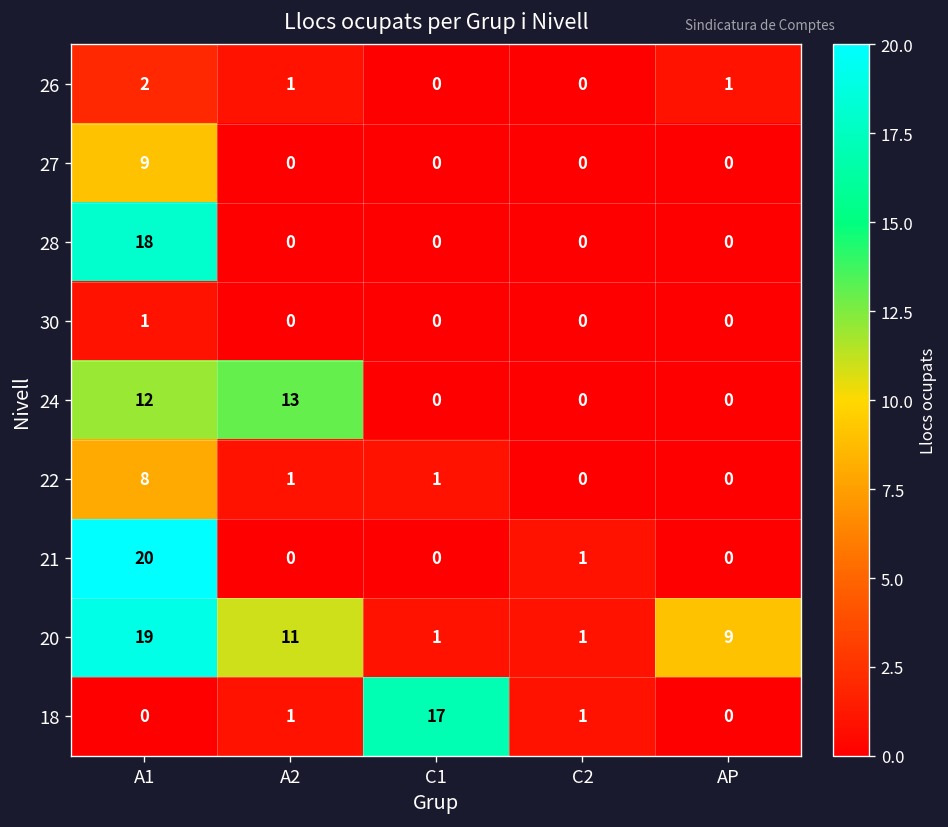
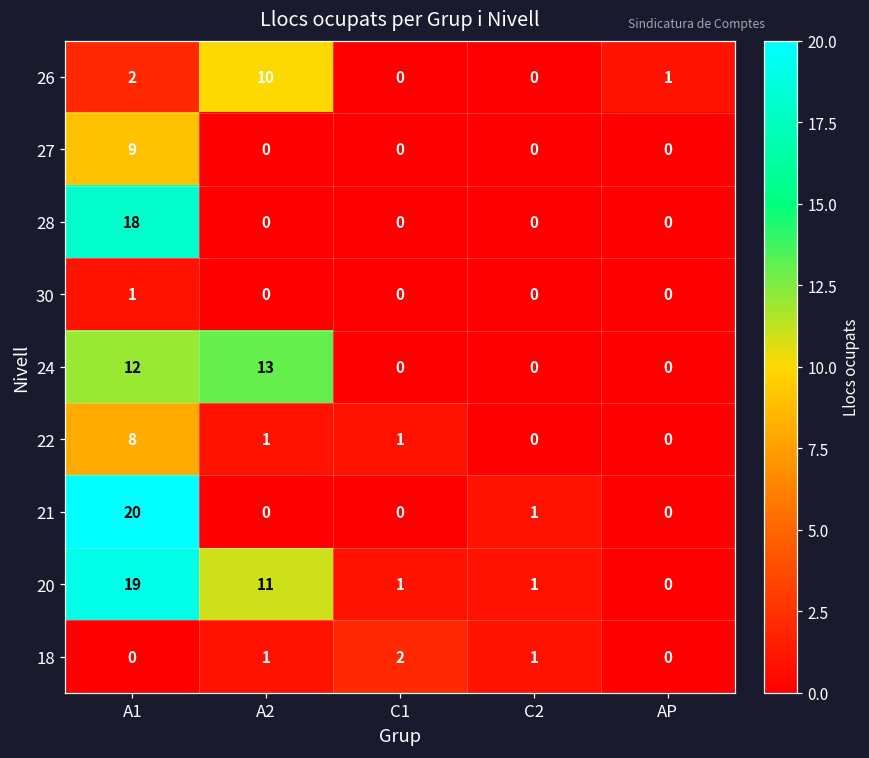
26, A2: 1 -> 10
20, AP: 9 -> 0
18, C1: 17 -> 2
